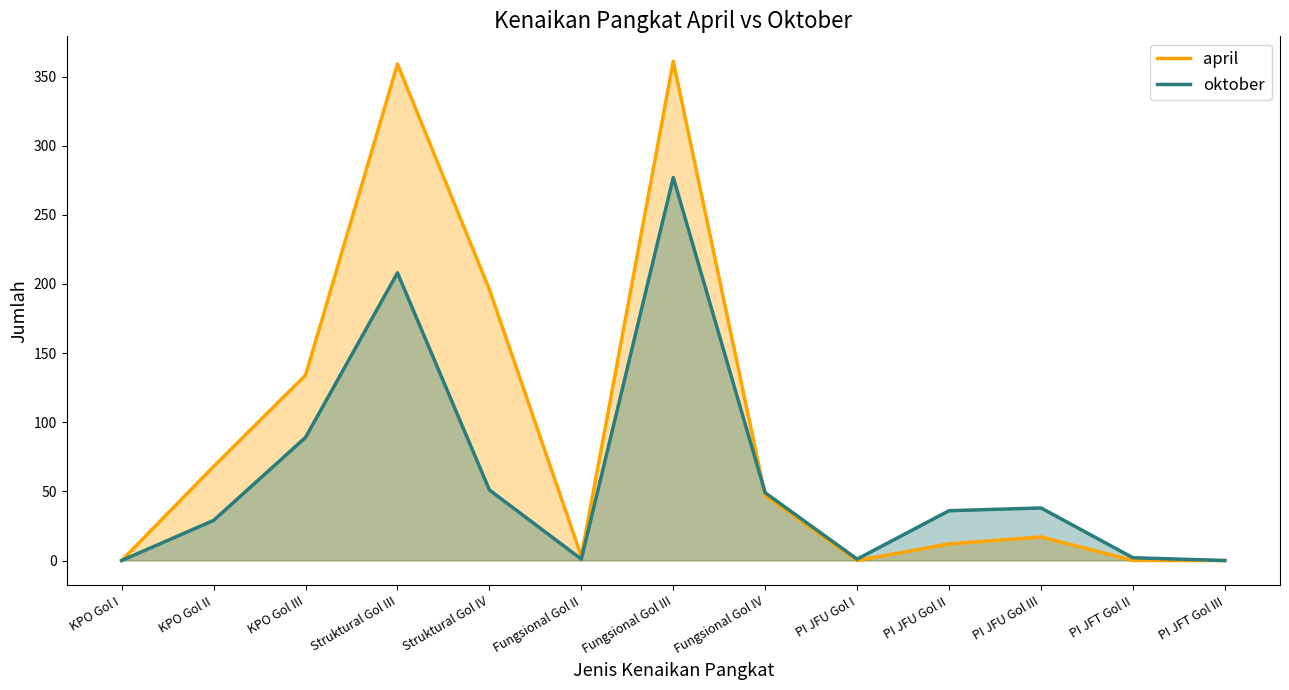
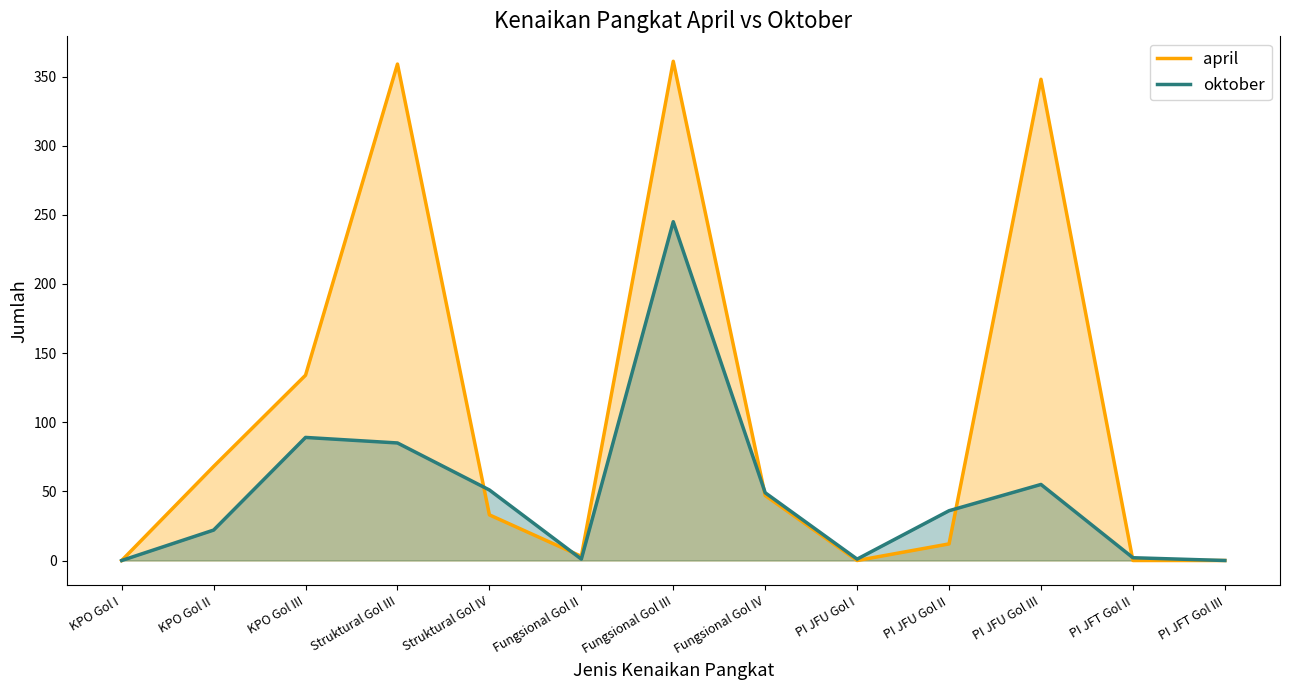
oktober, KPO Gol II: 29 -> 22
oktober, Struktural Gol III: 208 -> 85
april, Struktural Gol IV: 196 -> 33
oktober, Fungsional Gol III: 277 -> 245
april, PI JFU Gol III: 17 -> 348
oktober, PI JFU Gol III: 38 -> 55
